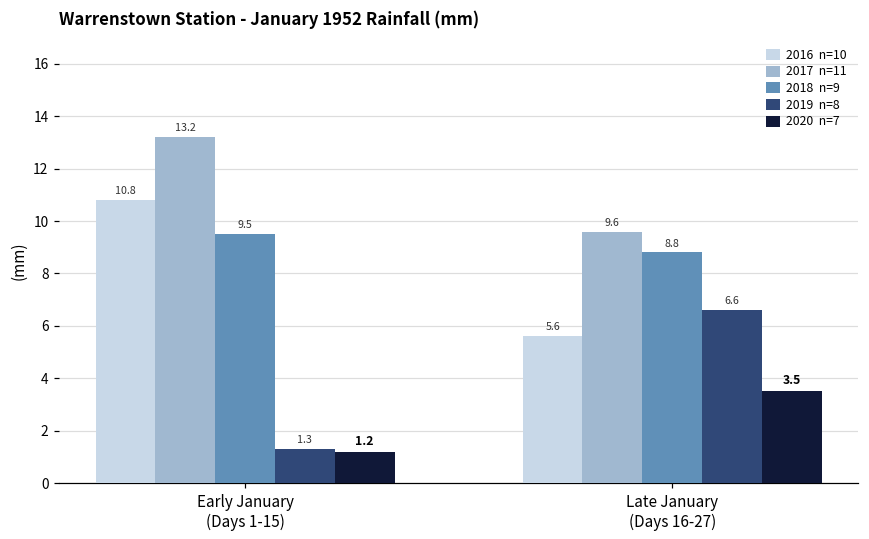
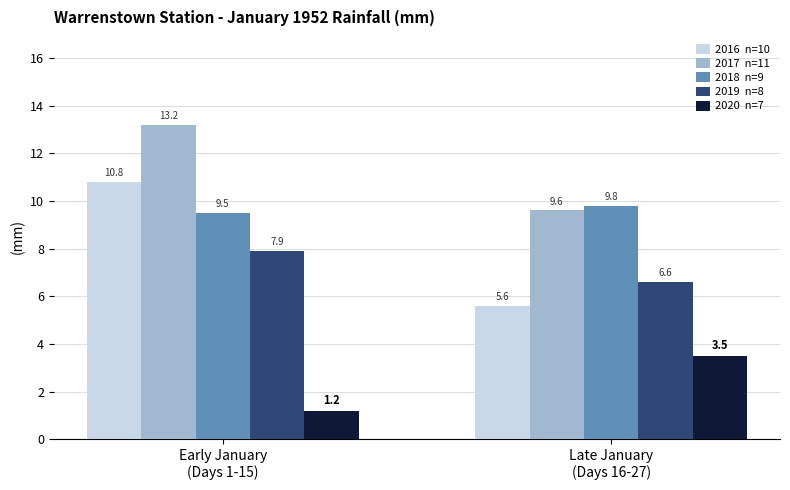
2019 n=8, Early January (Days 1-15): 1.3 -> 7.9
2018 n=9, Late January (Days 16-27): 8.8 -> 9.8
